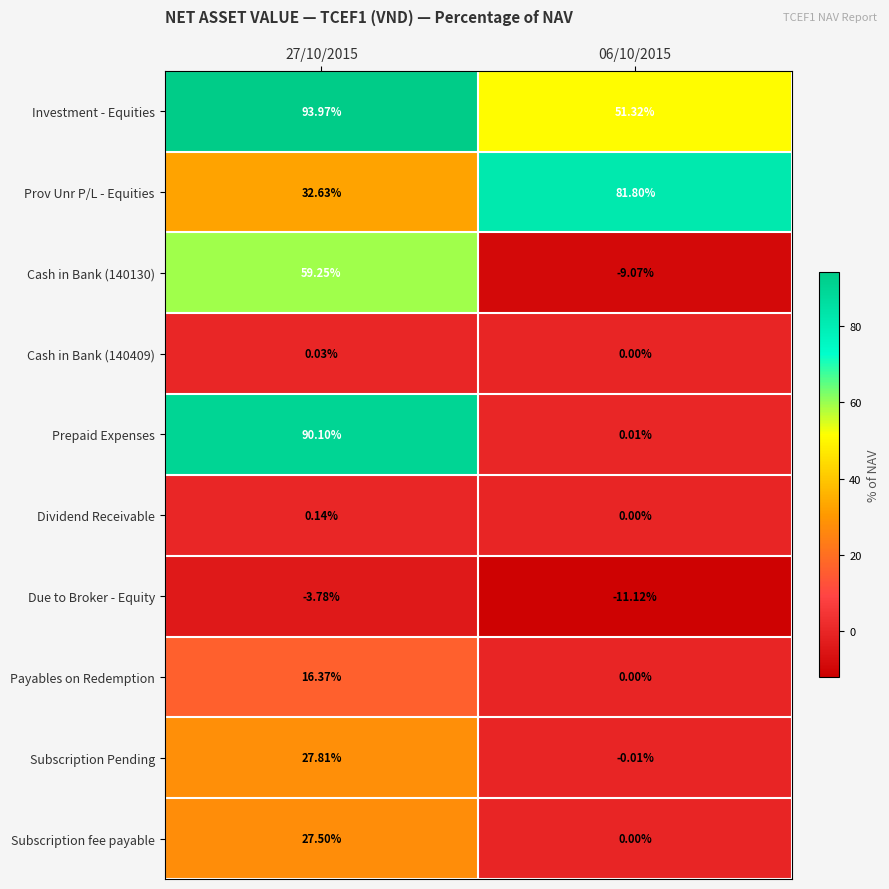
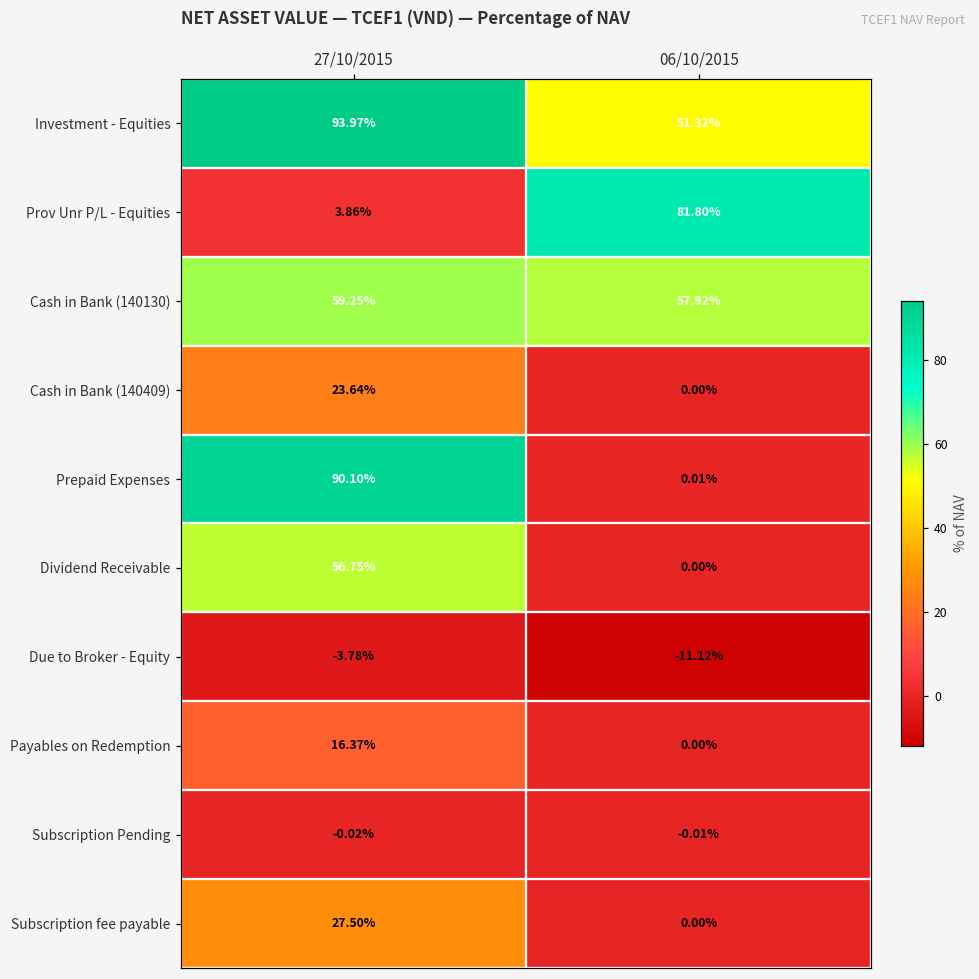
Prov Unr P/L - Equities, 27/10/2015: 32.63% -> 3.86%
Cash in Bank (140130), 06/10/2015: -9.07% -> 57.92%
Cash in Bank (140409), 27/10/2015: 0.03% -> 23.64%
Dividend Receivable, 27/10/2015: 0.14% -> 56.75%
Subscription Pending, 27/10/2015: 27.81% -> -0.02%
